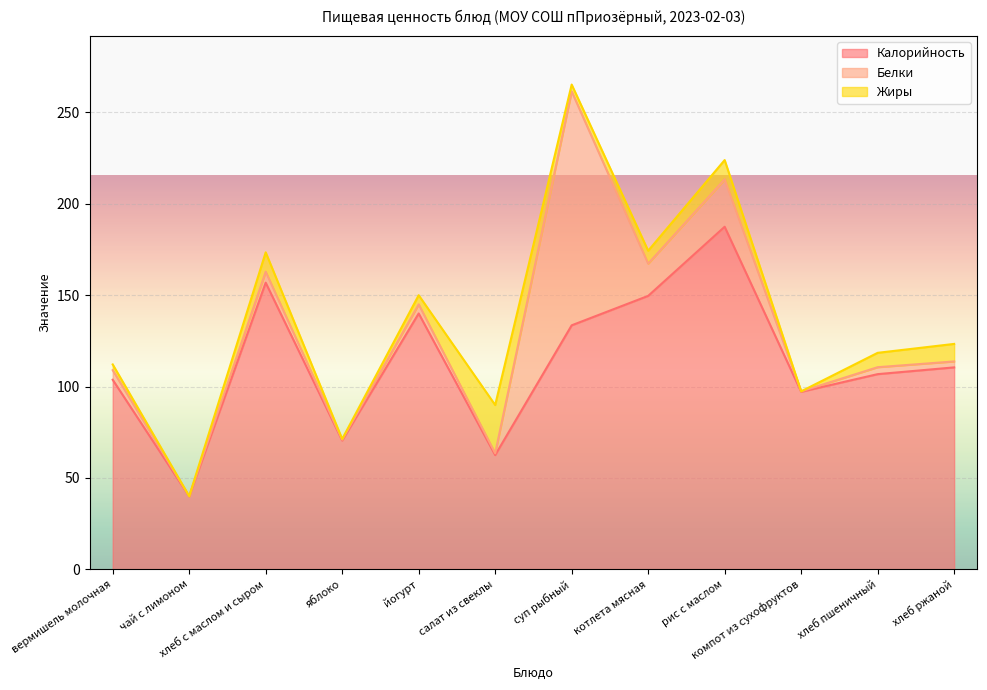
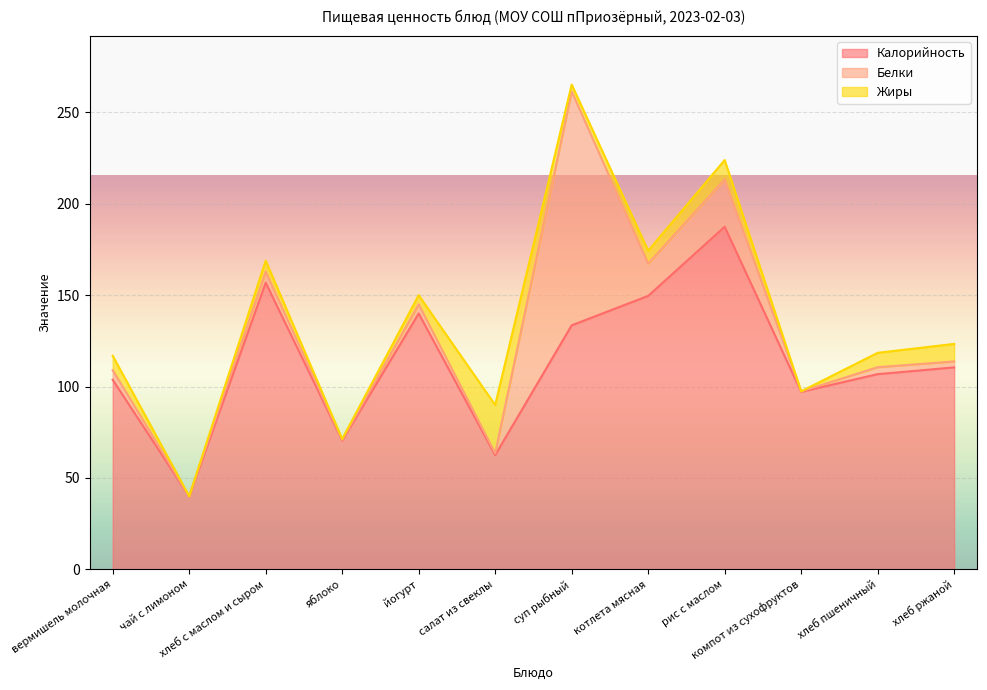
Жиры, вермишель молочная: 3 -> 8
Жиры, хлеб с маслом и сыром: 11 -> 6
